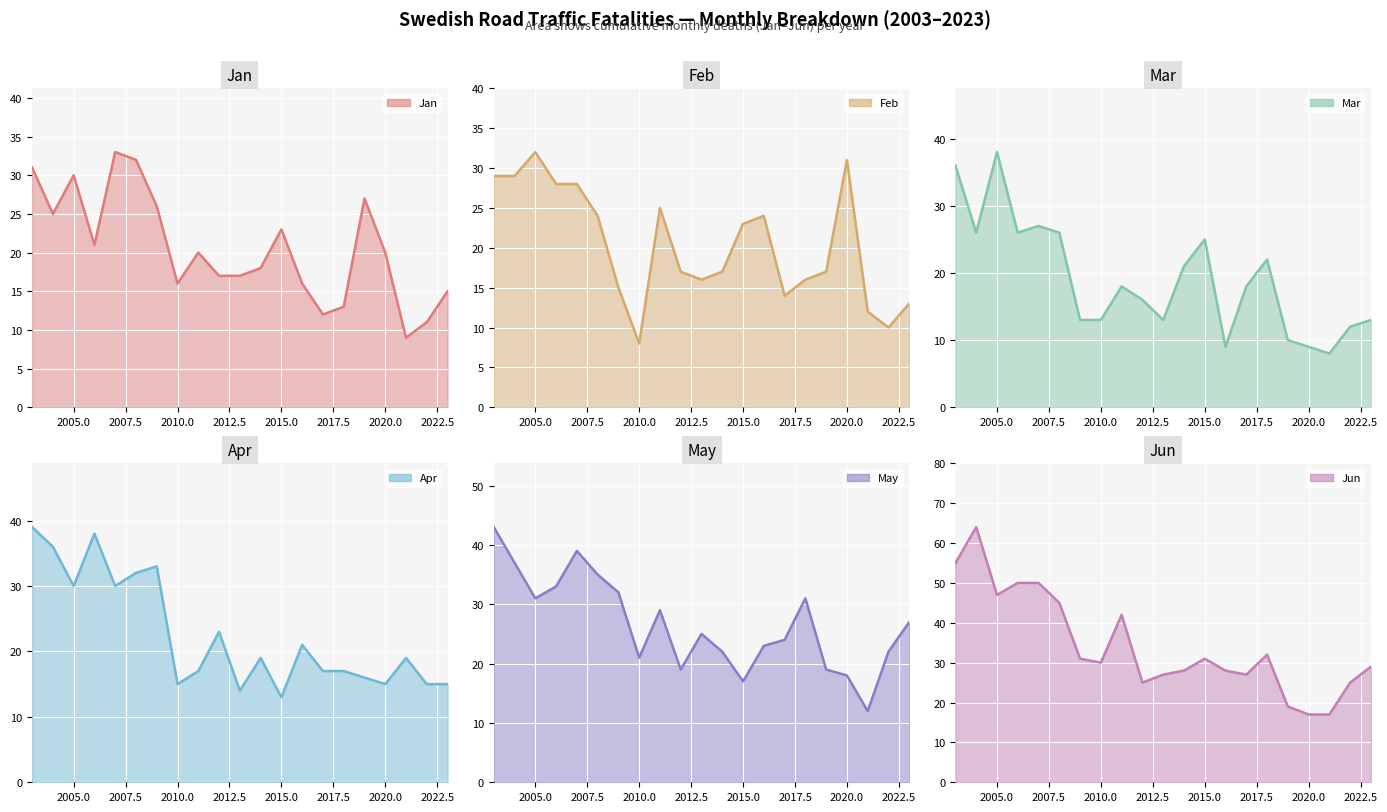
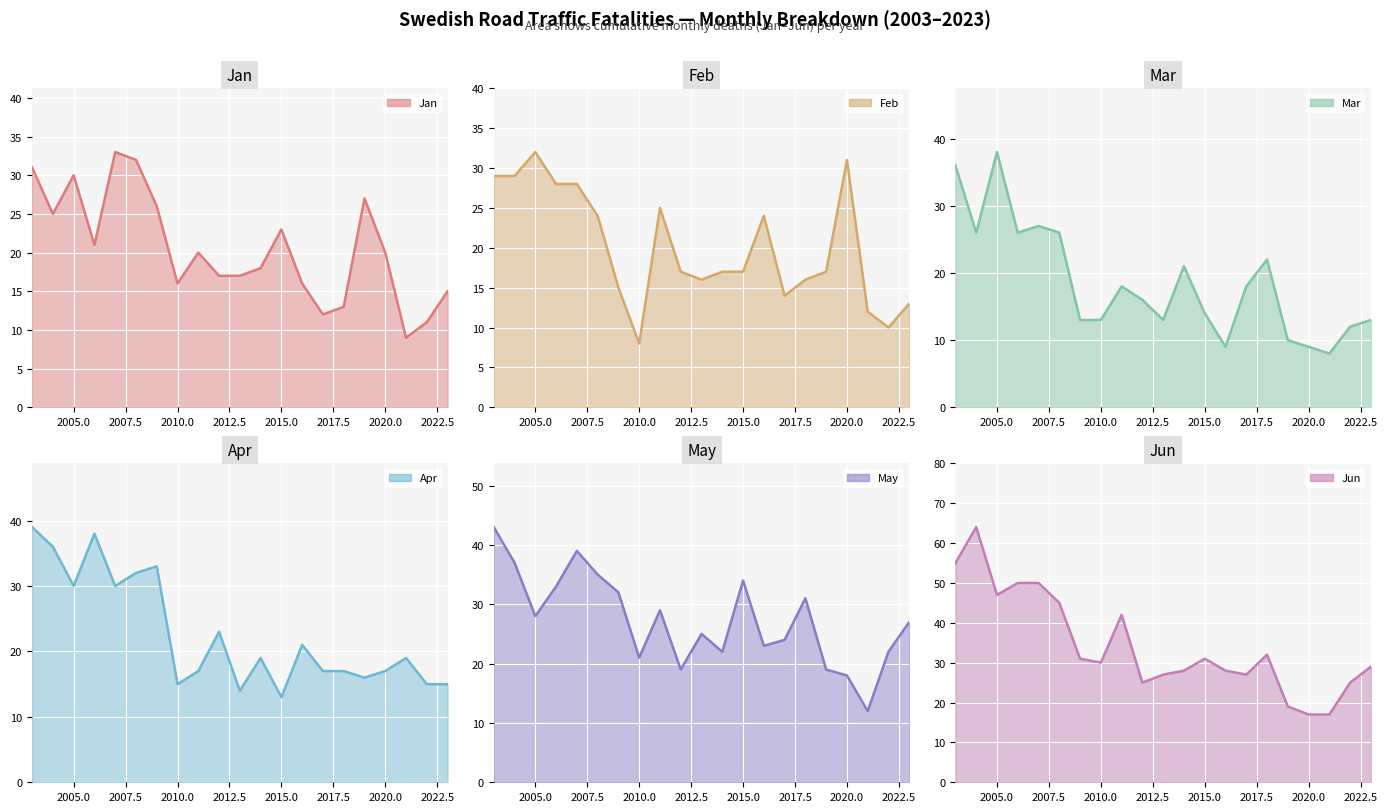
Feb, 2015.0: 23 -> 17
Mar, 2015.0: 25 -> 14
Apr, 2020.0: 15 -> 17
May, 2005.0: 31 -> 28
May, 2015.0: 17 -> 34
